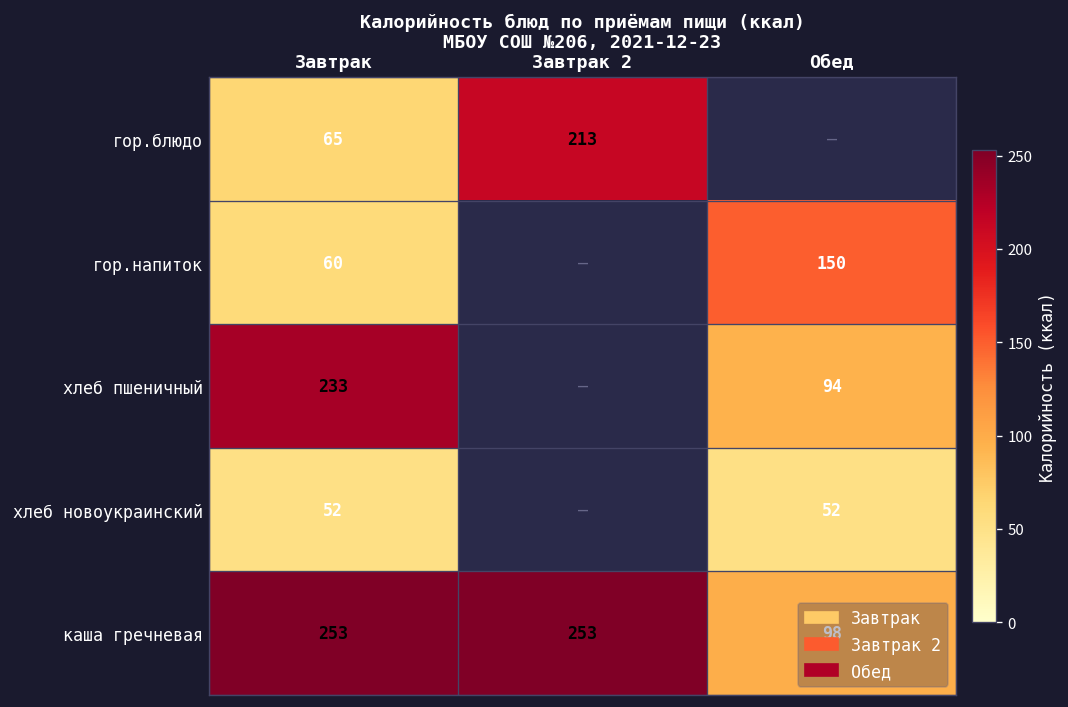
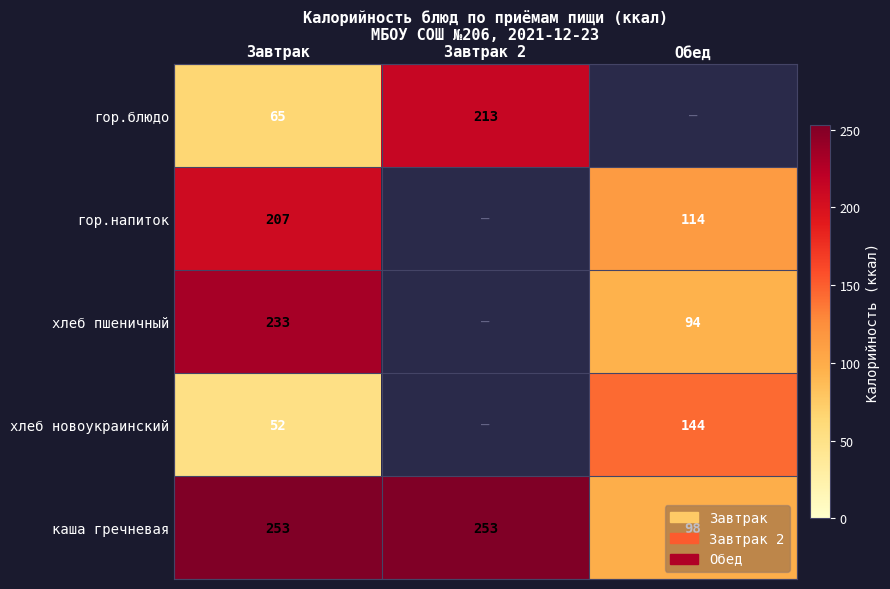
гор.напиток, Завтрак: 60 -> 207
гор.напиток, Обед: 150 -> 114
хлеб новоукраинский, Обед: 52 -> 144
